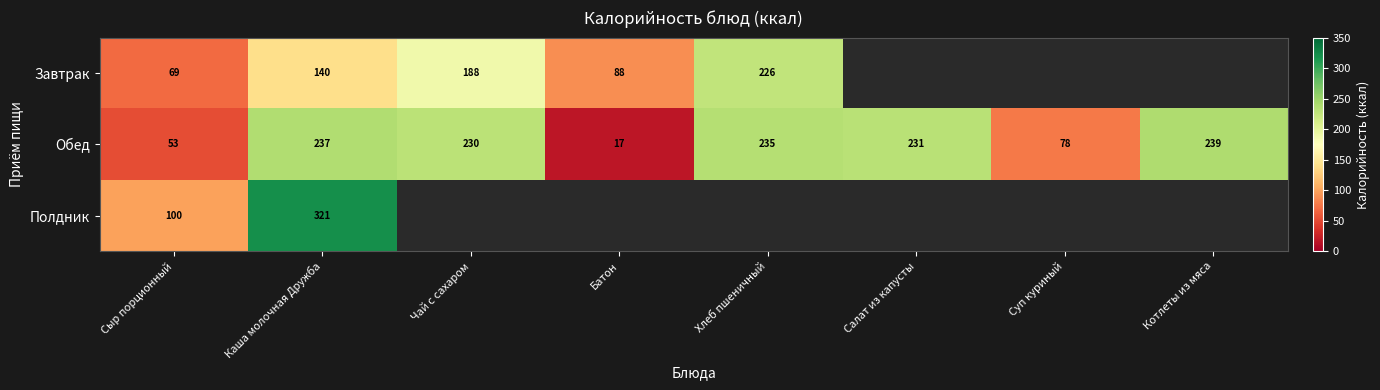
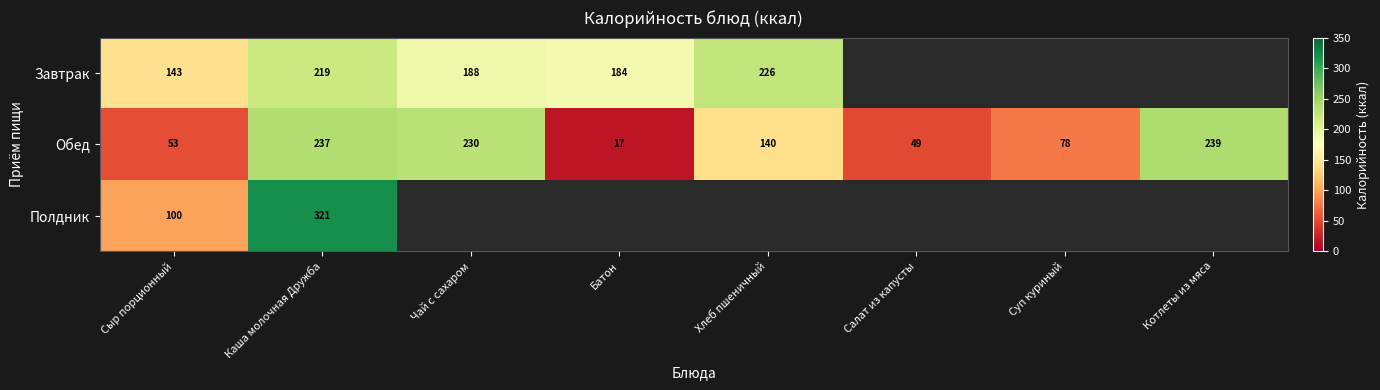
Завтрак, Сыр порционный: 69 -> 143
Завтрак, Каша молочная Дружба: 140 -> 219
Завтрак, Батон: 88 -> 184
Обед, Хлеб пшеничный: 235 -> 140
Обед, Салат из капусты: 231 -> 49
